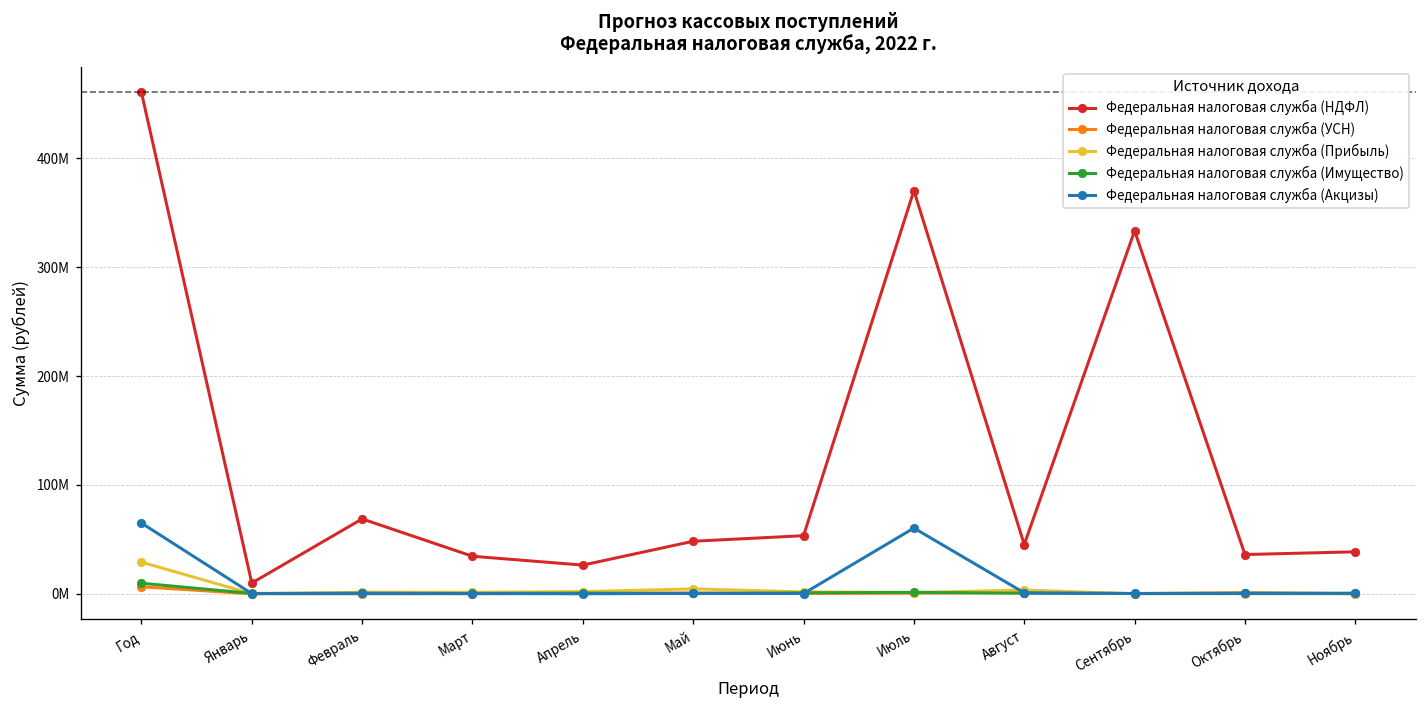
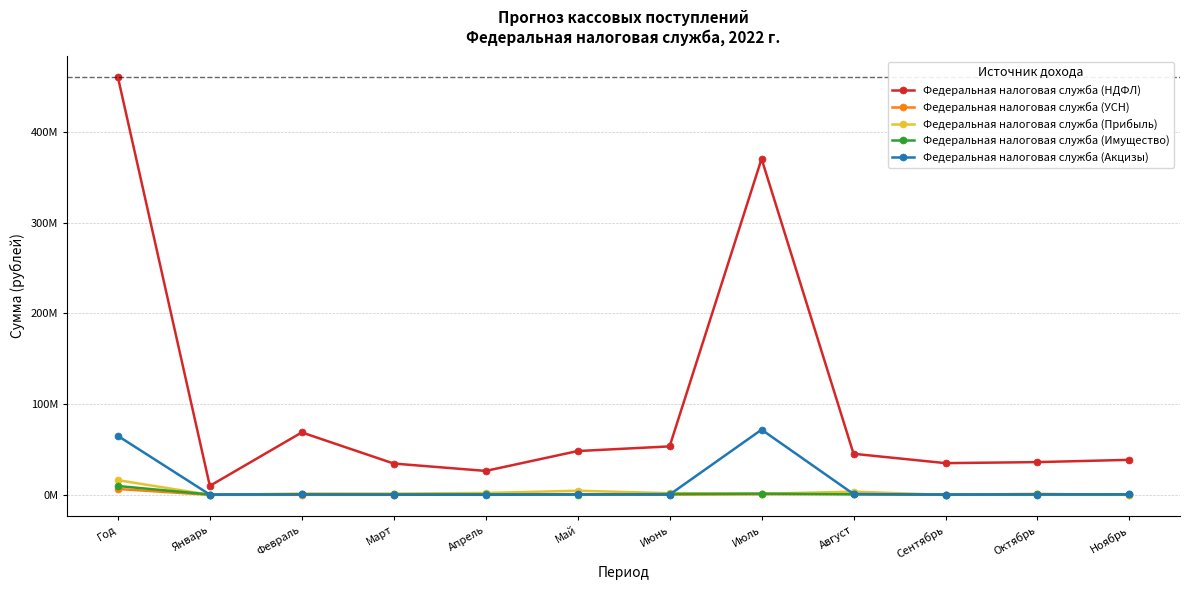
Федеральная налоговая служба (Прибыль), Год: 30000000 -> 20000000
Федеральная налоговая служба (Акцизы), Июль: 60000000 -> 70000000
Федеральная налоговая служба (НДФЛ), Сентябрь: 330000000 -> 30000000
